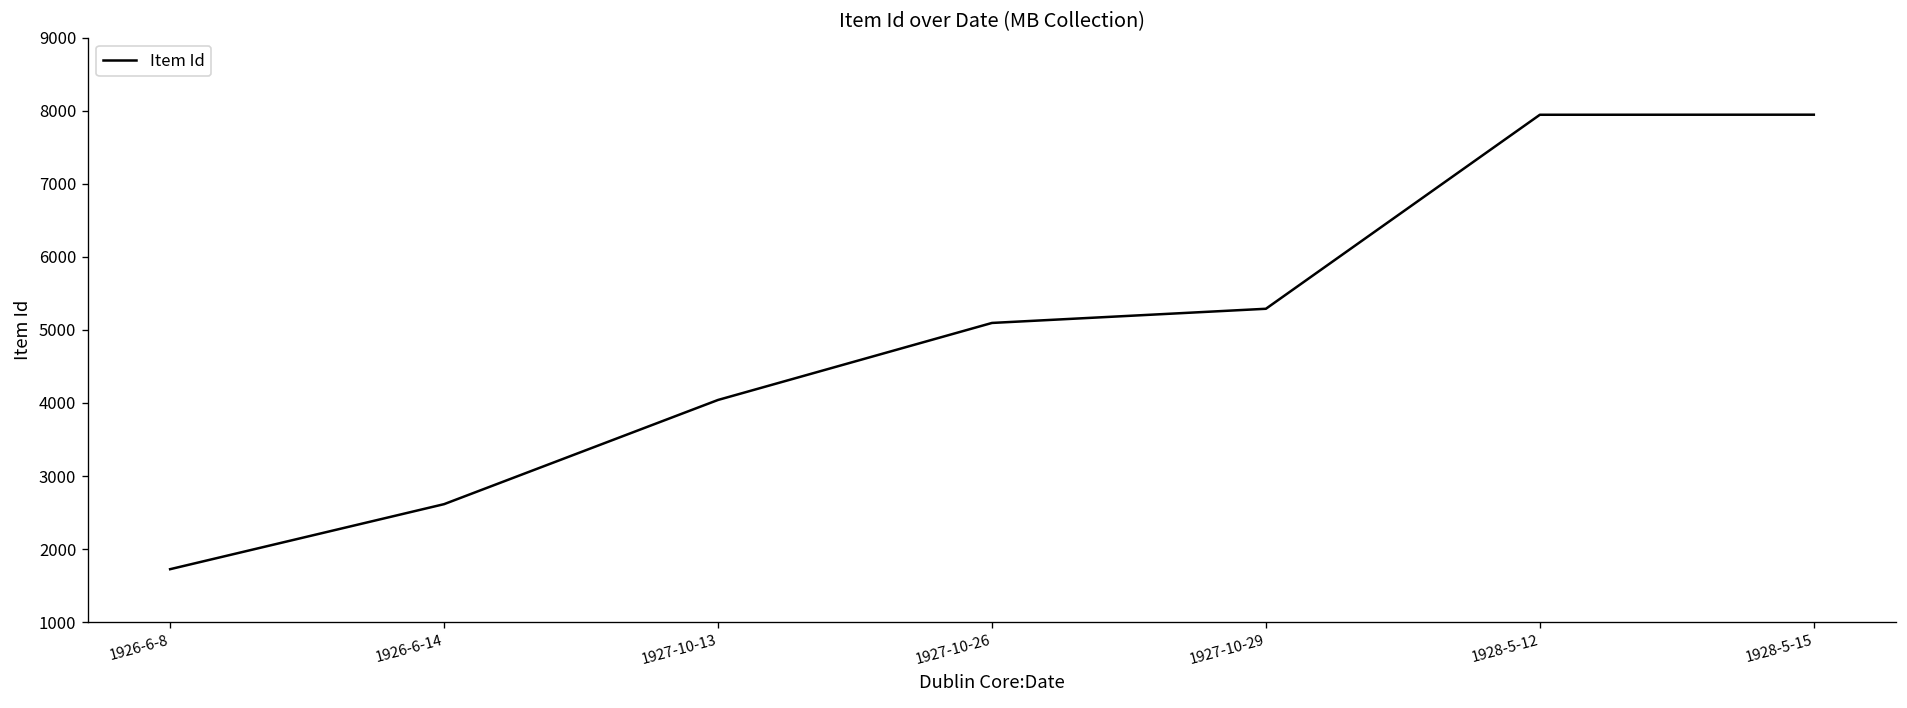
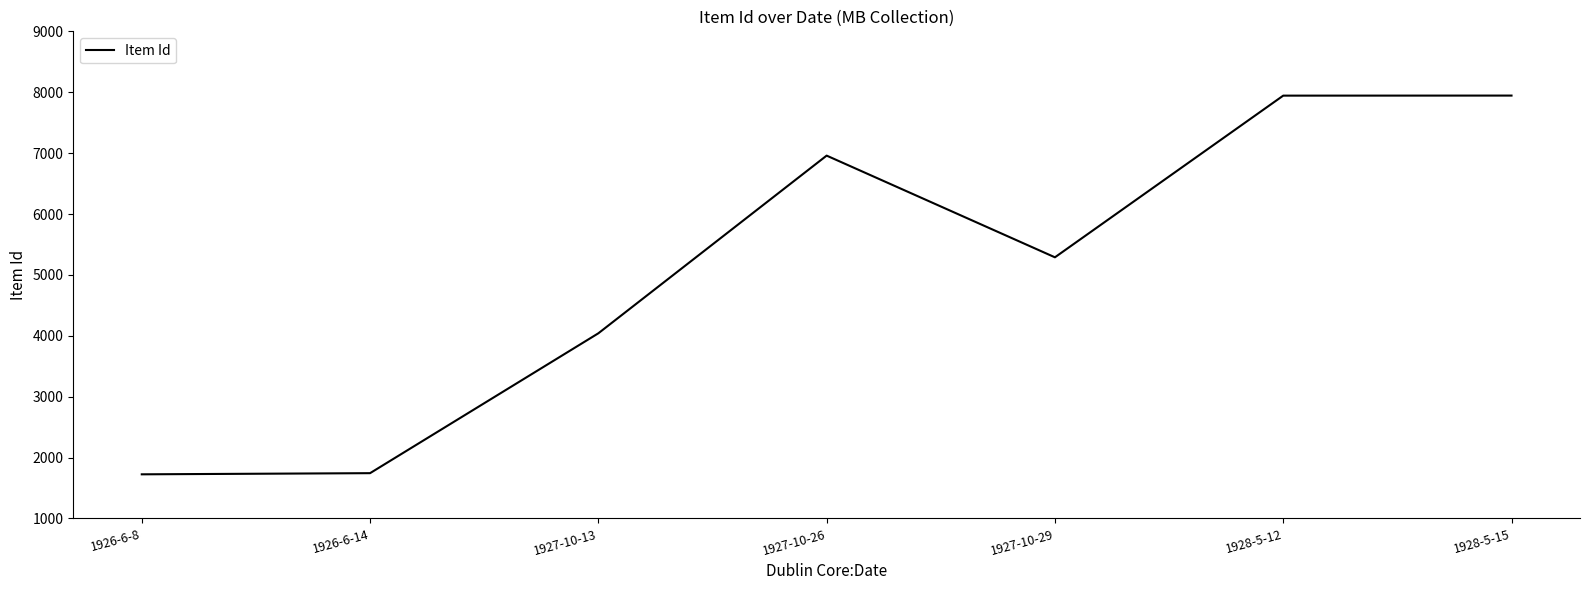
1926-6-14: 2600 -> 1700
1927-10-26: 5100 -> 7000
